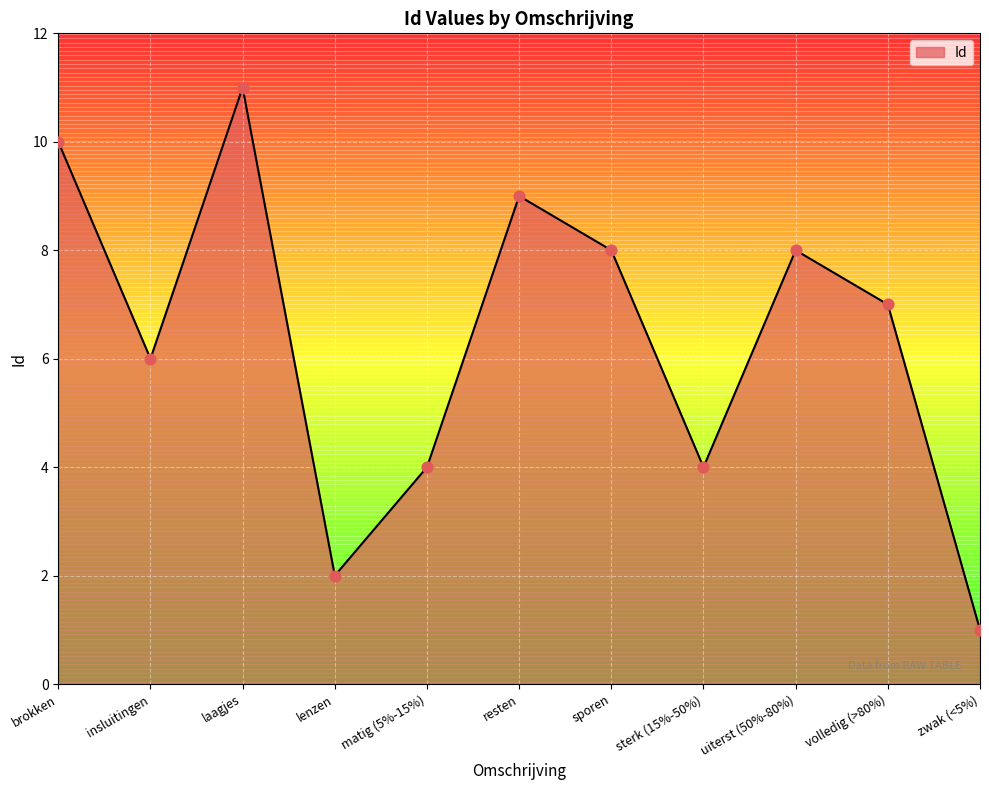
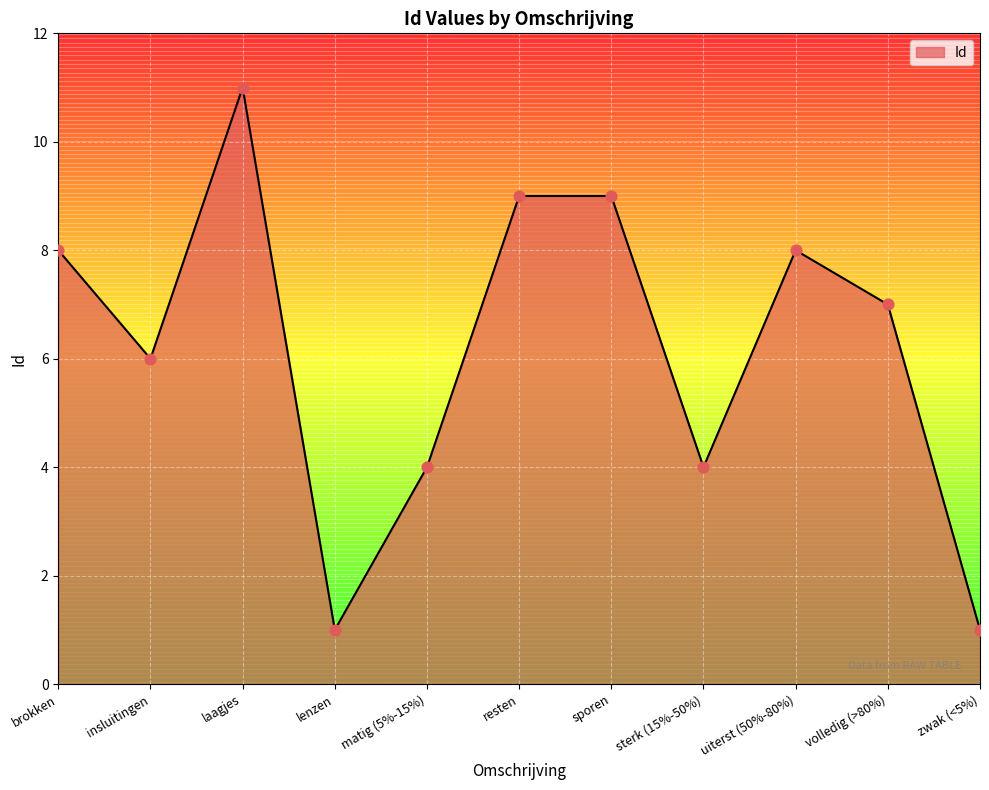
brokken: 10 -> 8
lenzen: 2 -> 1
sporen: 8 -> 9
